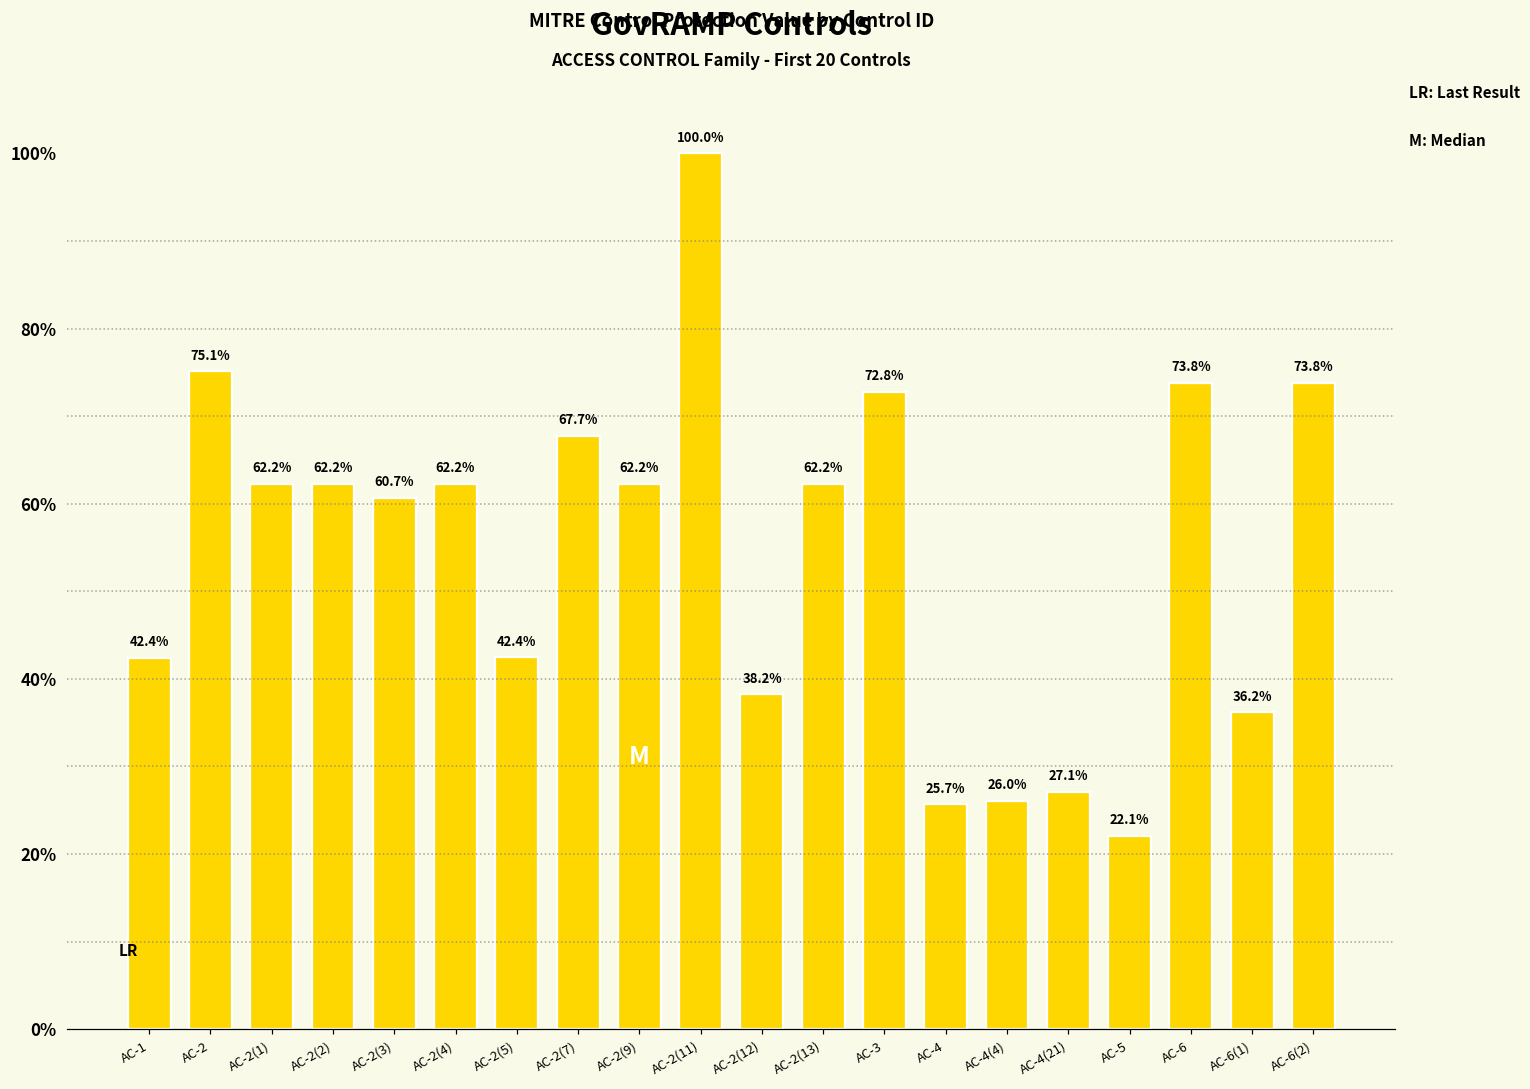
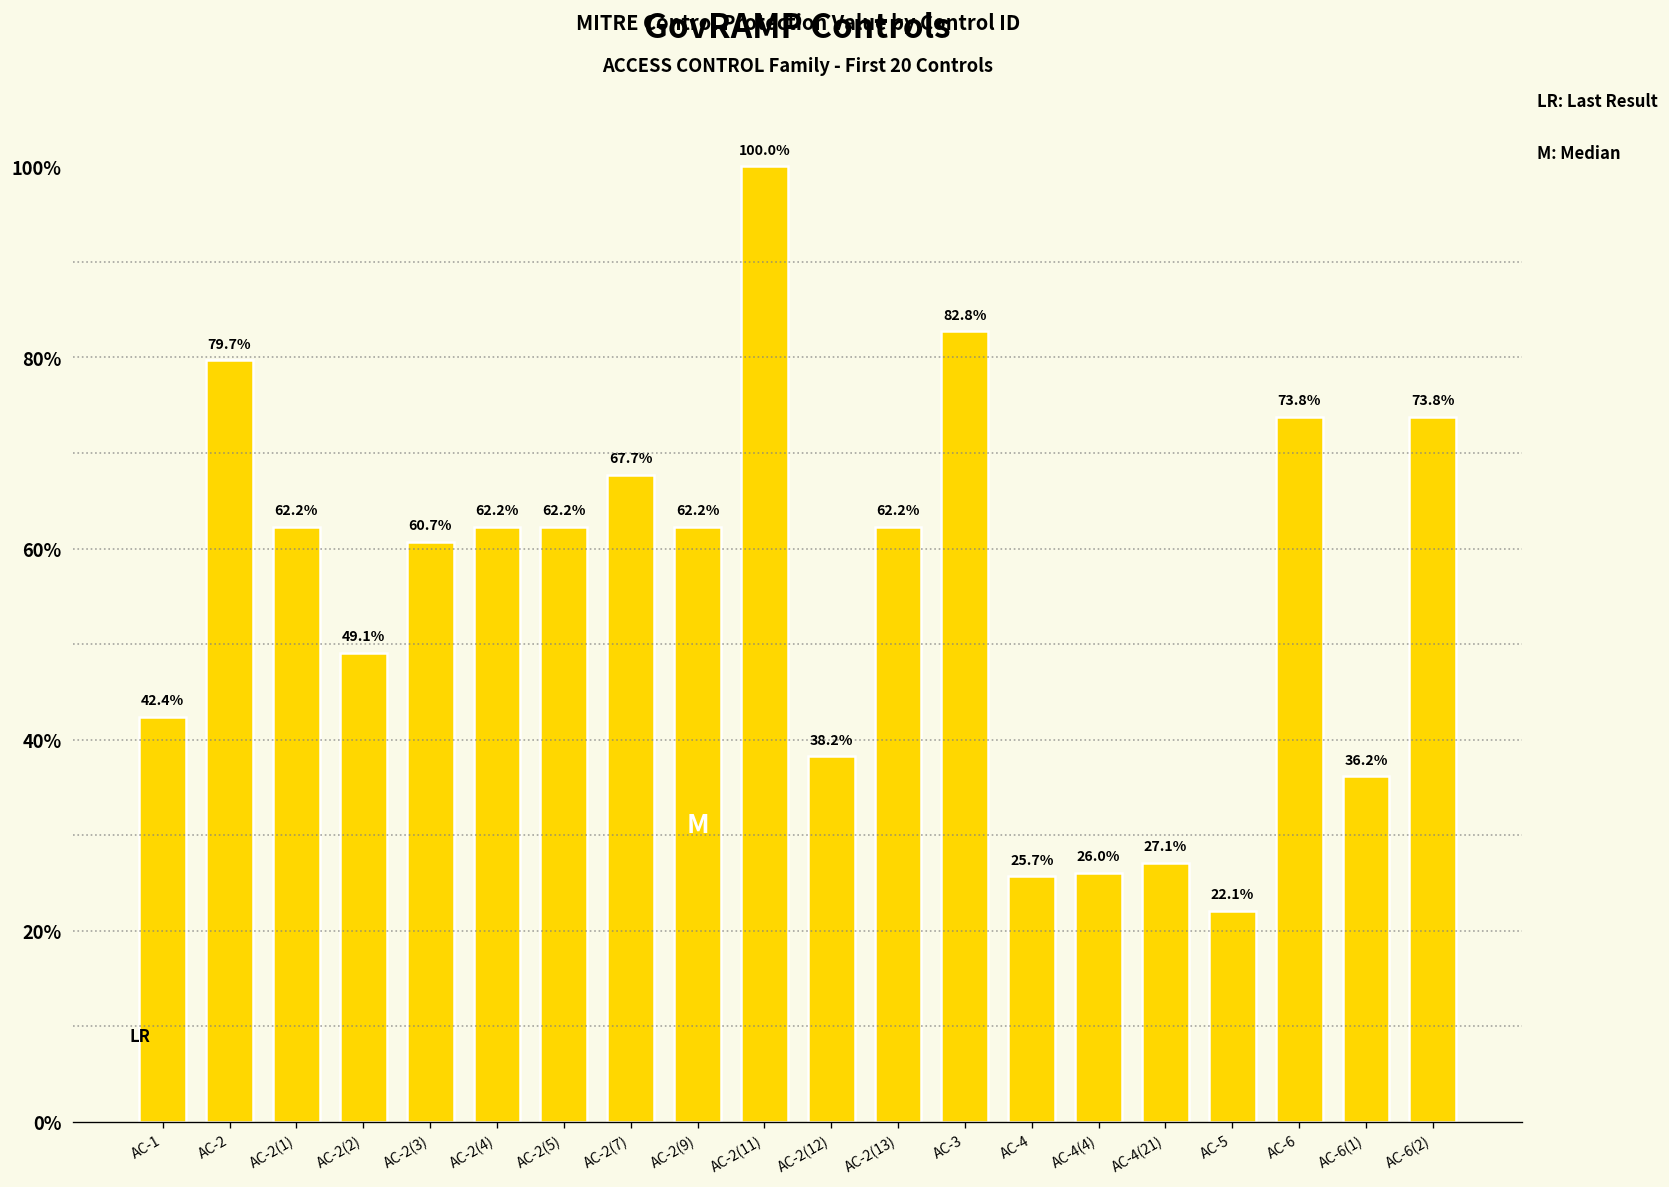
AC-2: 75.1% -> 79.7%
AC-2(2): 62.2% -> 49.1%
AC-2(5): 42.4% -> 62.2%
AC-3: 72.8% -> 82.8%
